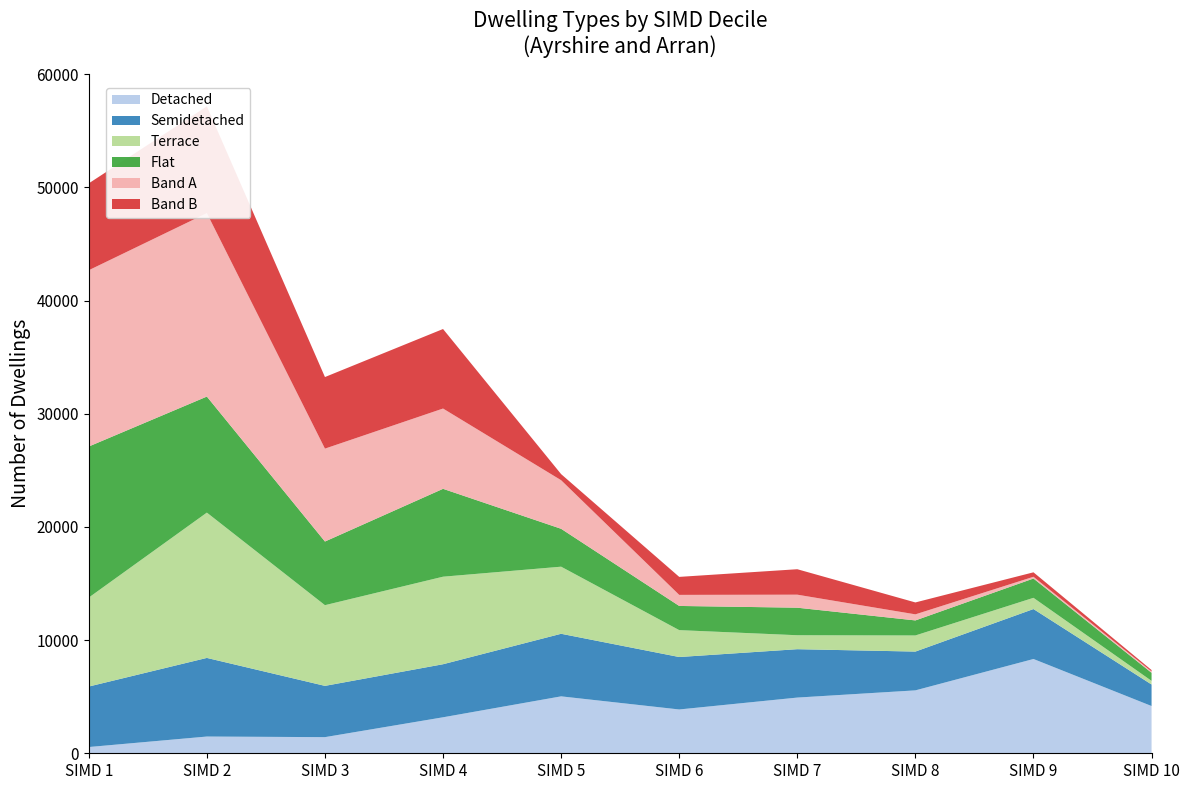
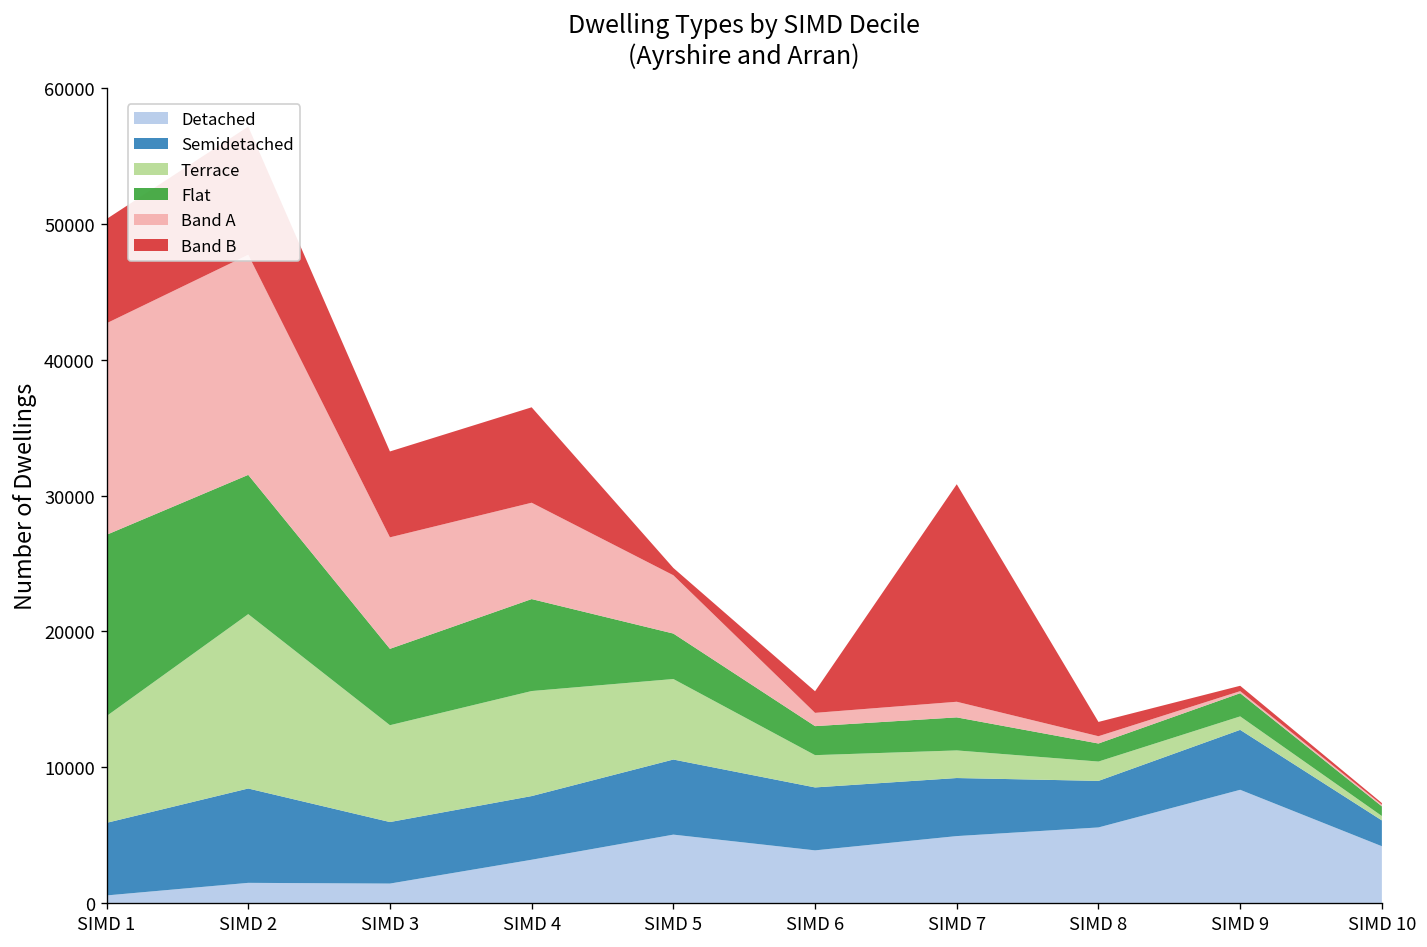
Flat, SIMD 4: 7800 -> 6800
Terrace, SIMD 7: 1200 -> 2000
Band B, SIMD 7: 2200 -> 16000
